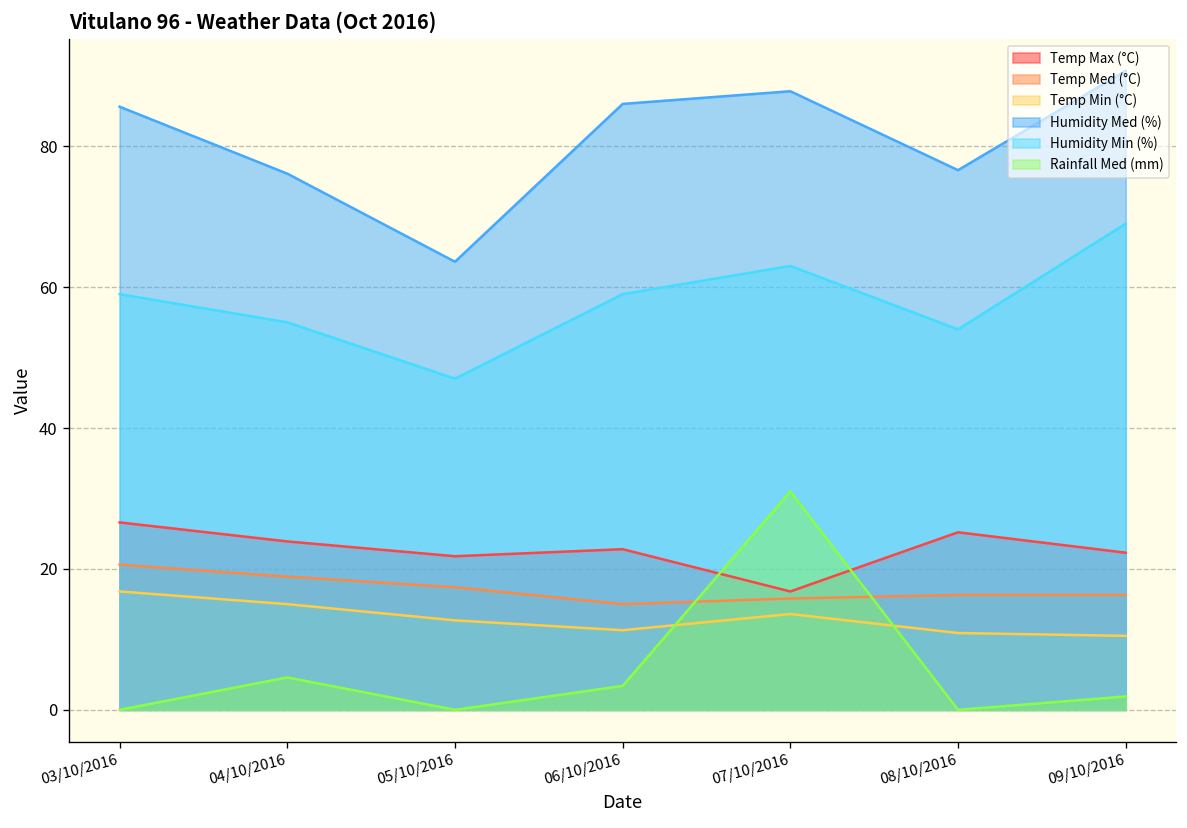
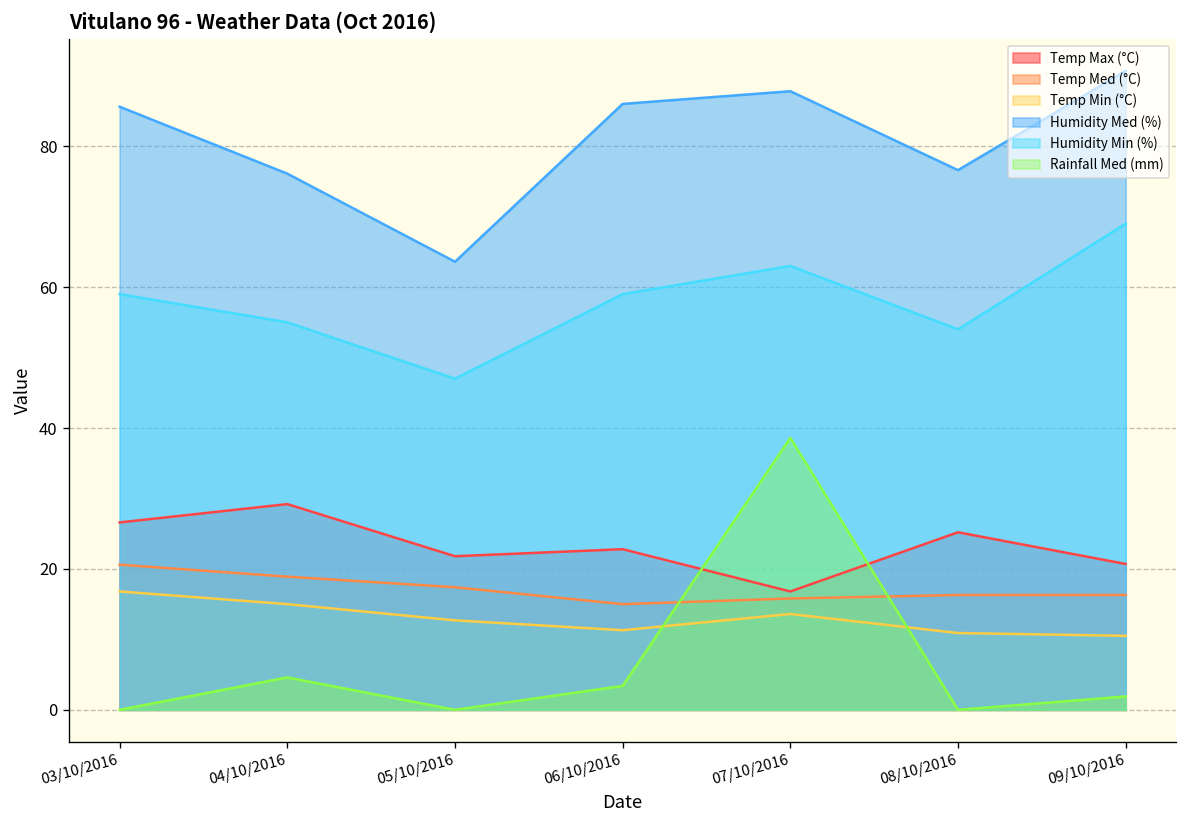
Temp Max (°C), 04/10/2016: 24 -> 29
Rainfall Med (mm), 07/10/2016: 31 -> 39
Temp Max (°C), 09/10/2016: 22 -> 21
